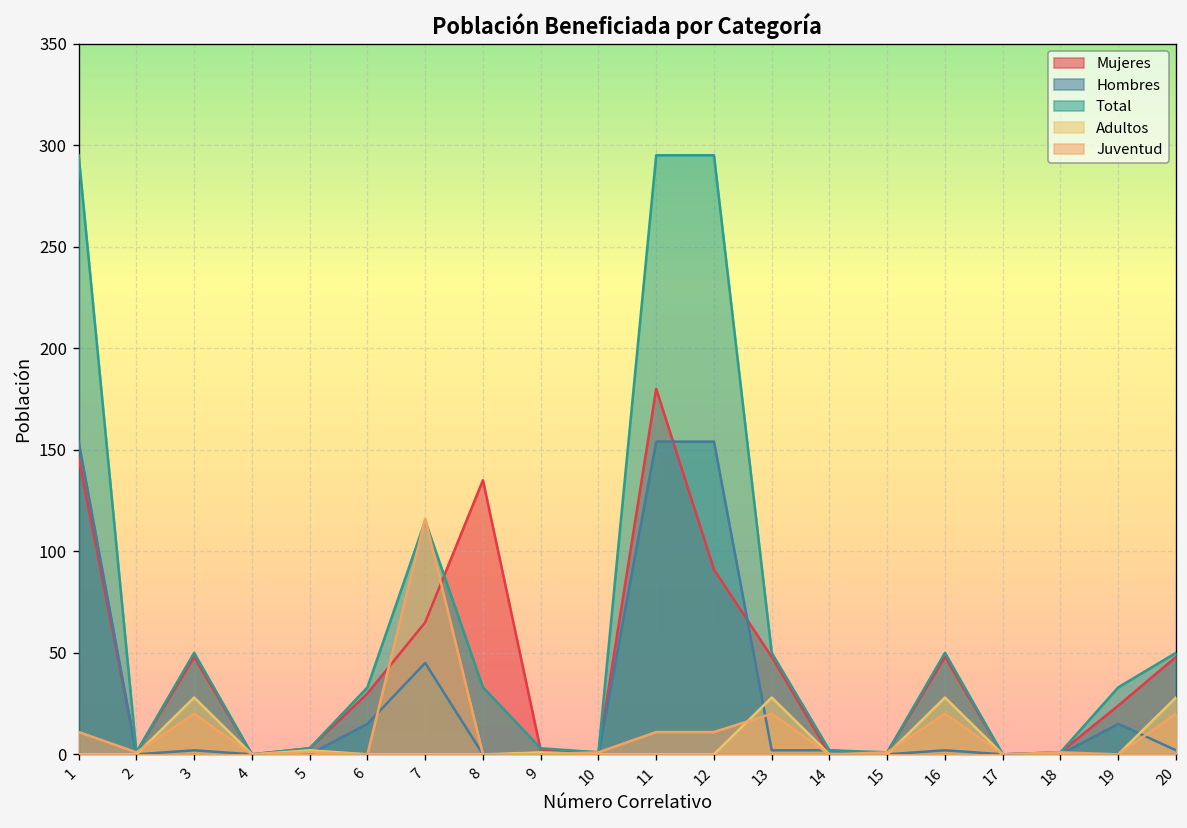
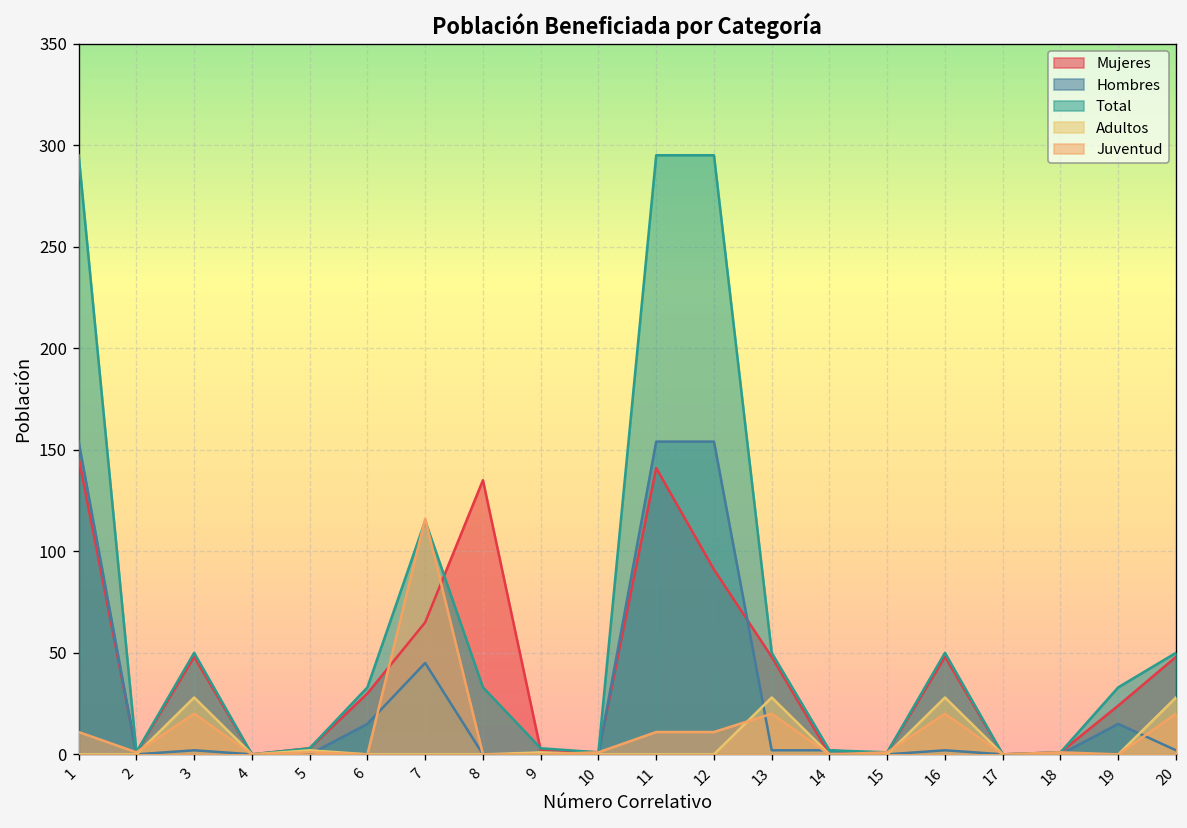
Mujeres, 11: 180 -> 141
